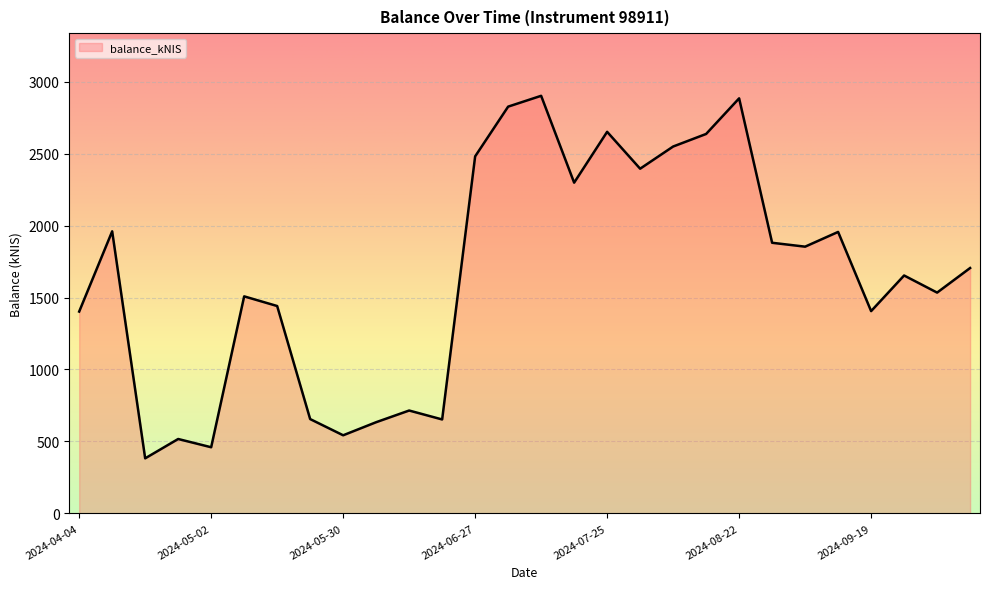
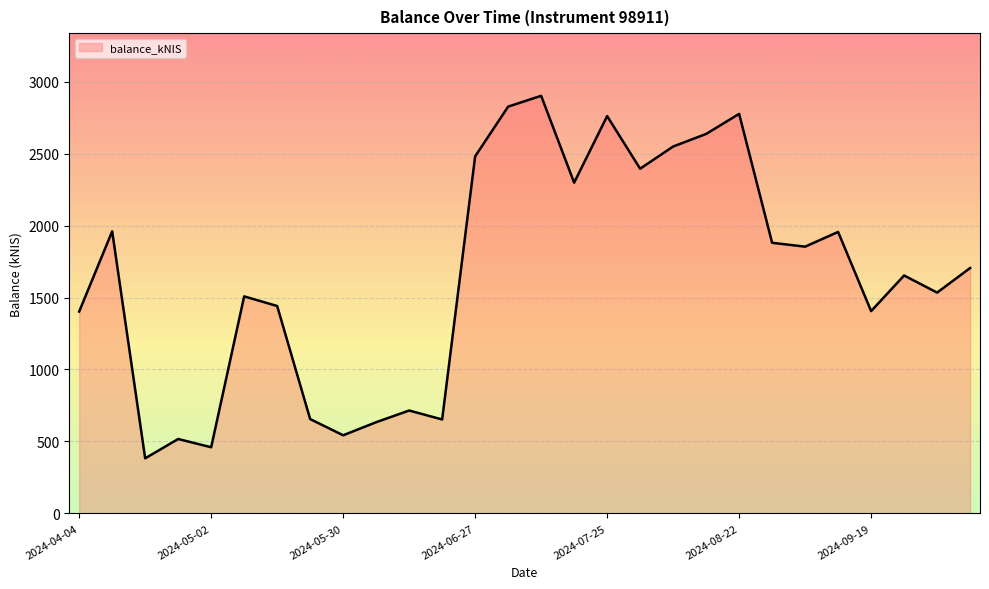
2024-07-25: 2650 -> 2760
2024-08-22: 2880 -> 2780
